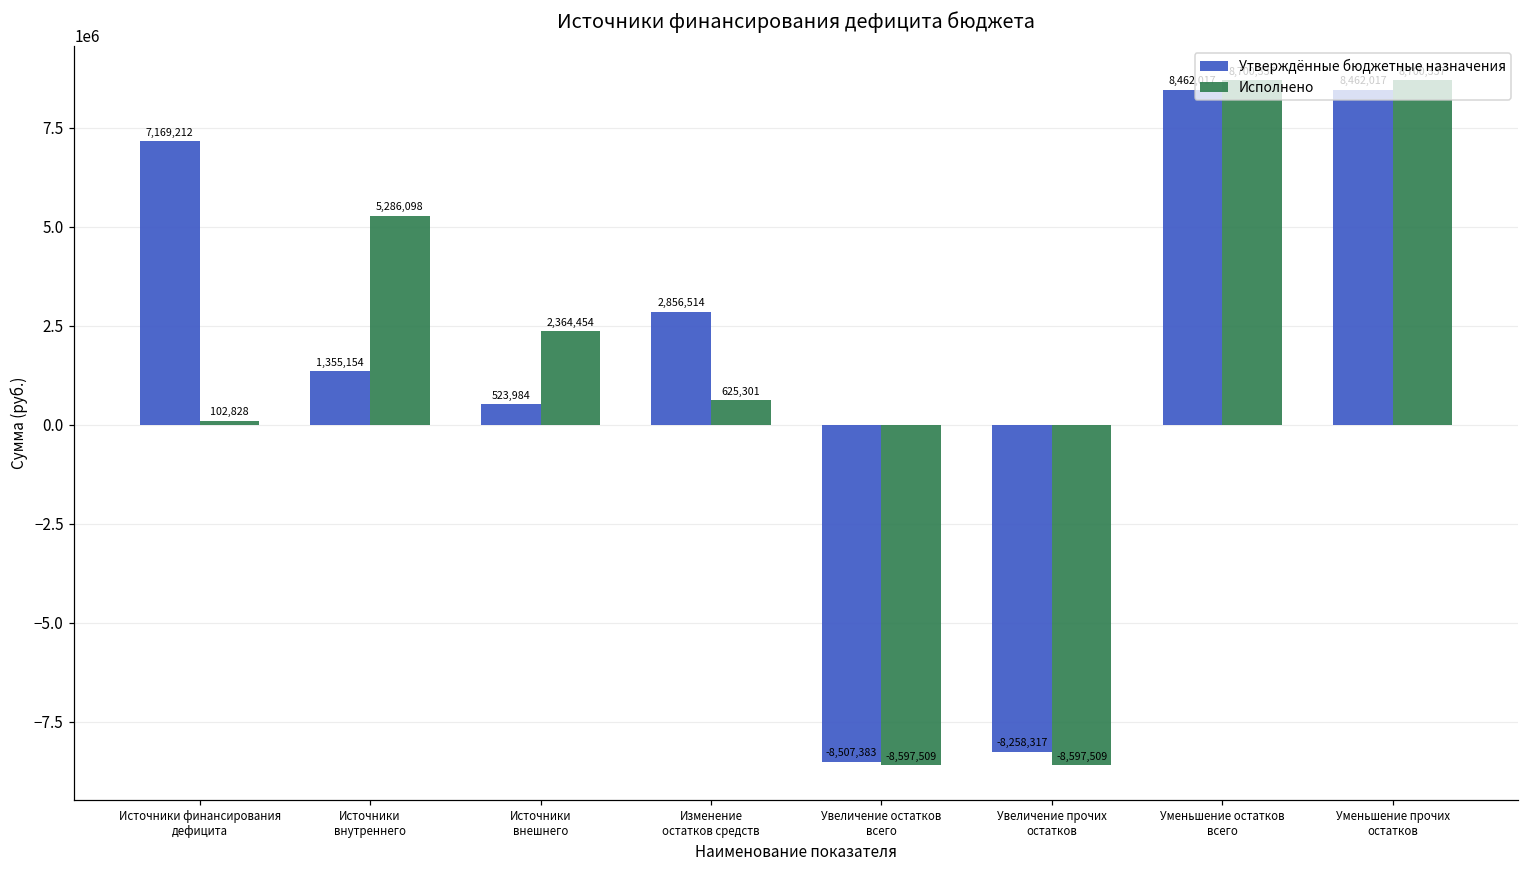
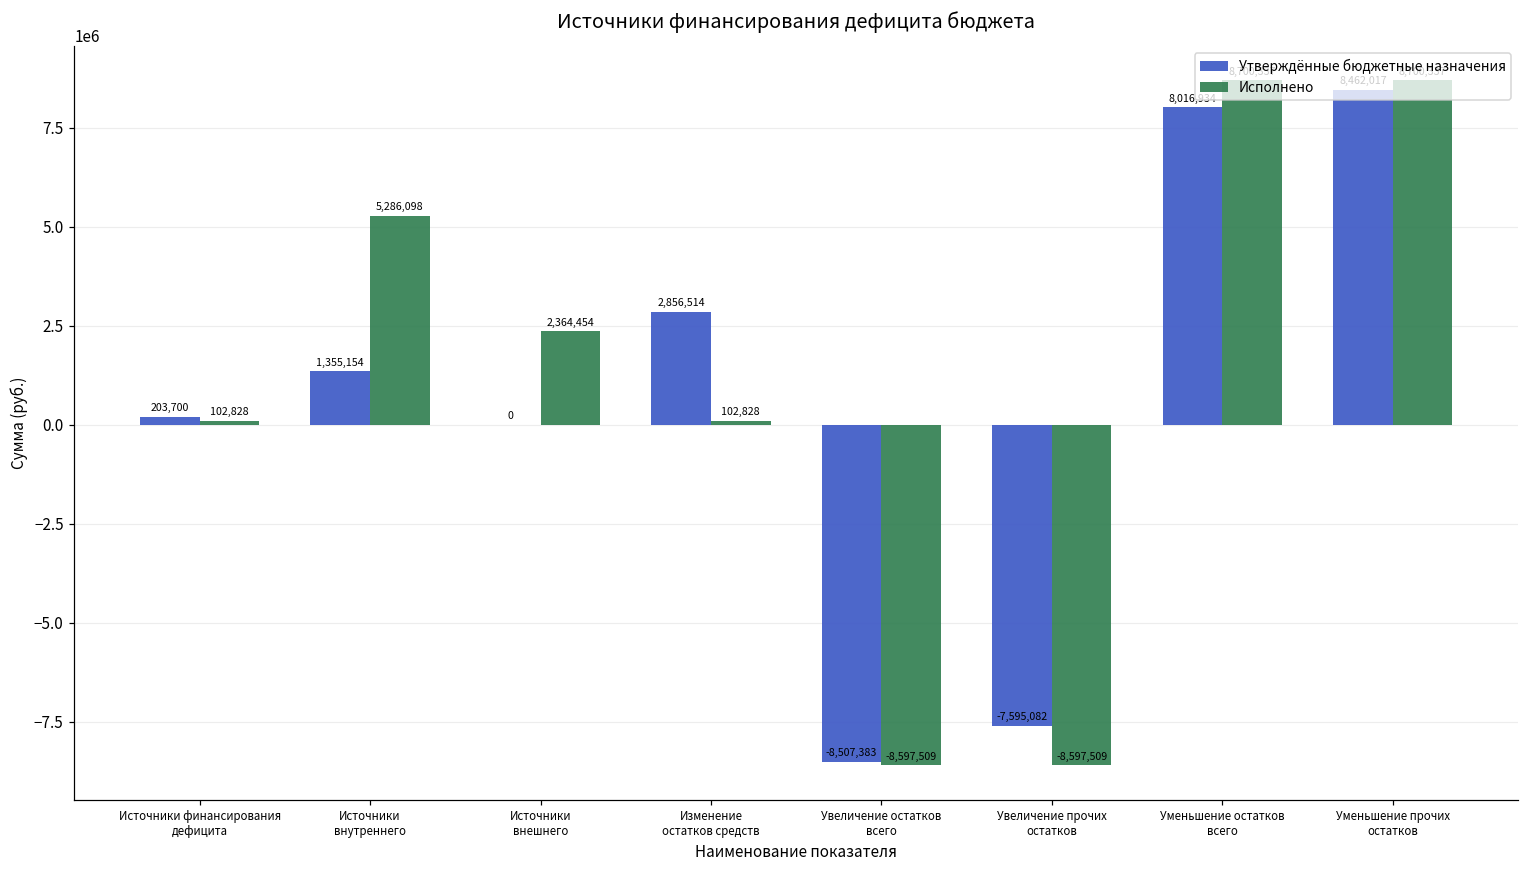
Утверждённые бюджетные назначения, Источники финансирования дефицита: 7,169,212 -> 203,700
Утверждённые бюджетные назначения, Источники внешнего: 523,984 -> 0
Исполнено, Изменение остатков средств: 625,301 -> 102,828
Утверждённые бюджетные назначения, Увеличение прочих остатков: -8,258,317 -> -7,595,082
Утверждённые бюджетные назначения, Уменьшение остатков всего: 8500000 -> 8000000
